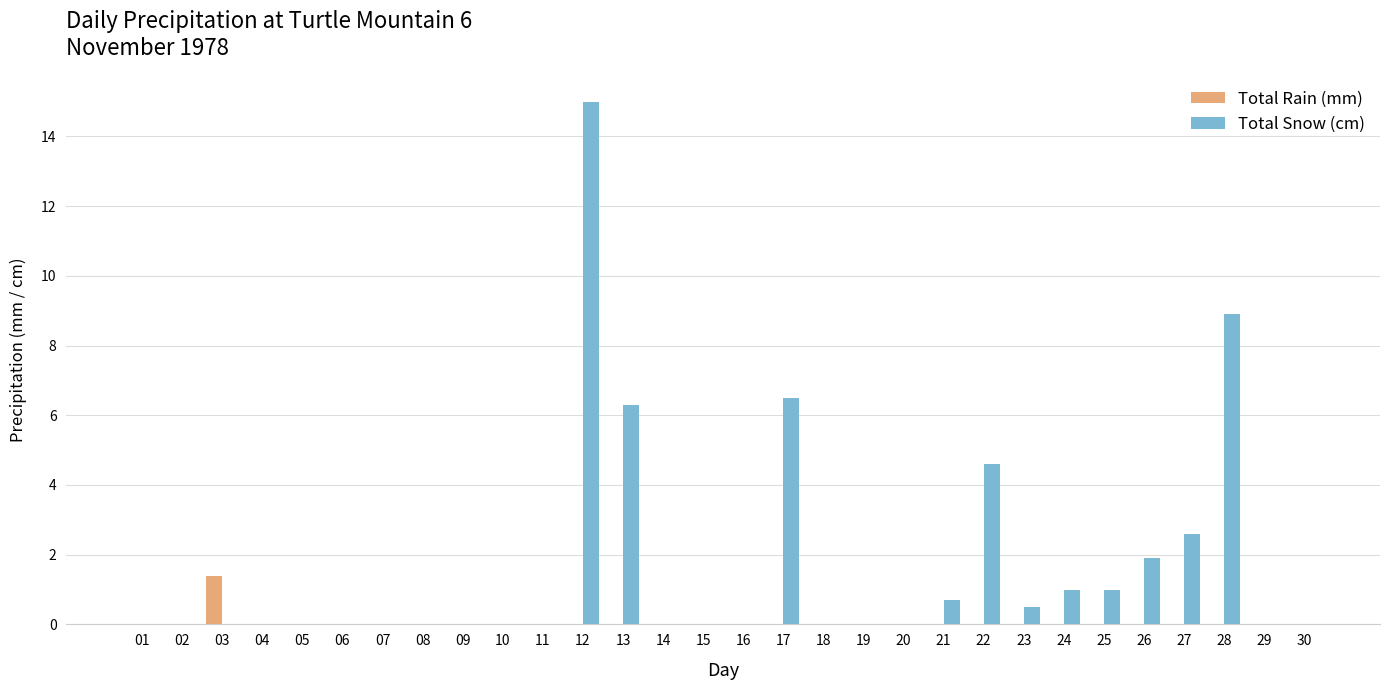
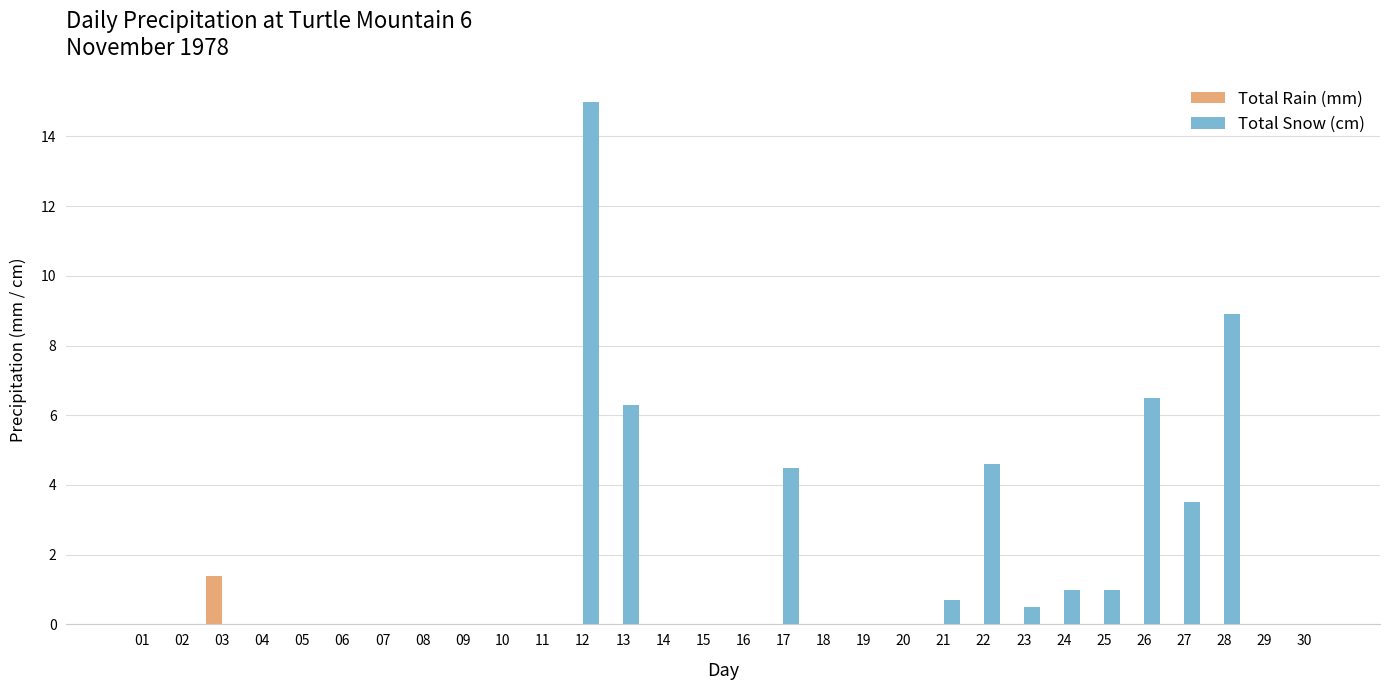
Total Snow (cm), 17: 6.5 -> 4.5
Total Snow (cm), 26: 1.9 -> 6.5
Total Snow (cm), 27: 2.6 -> 3.5
